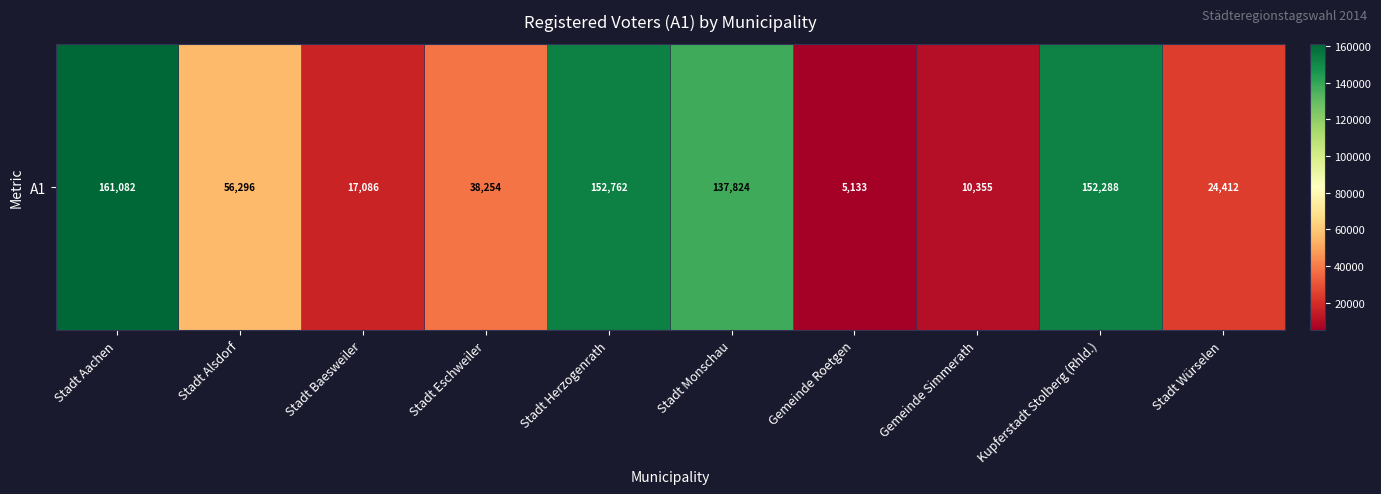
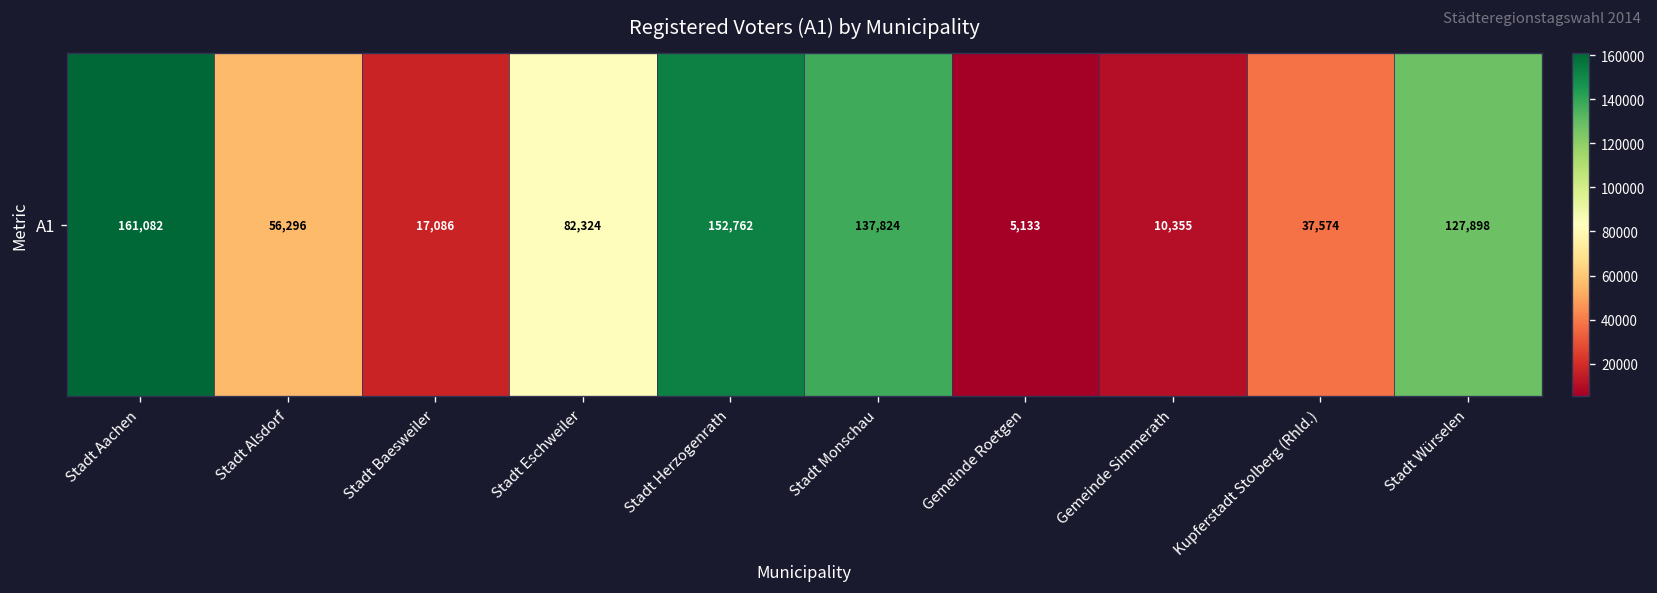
A1, Stadt Eschweiler: 38,254 -> 82,324
A1, Kupferstadt Stolberg (Rhld.): 152,288 -> 37,574
A1, Stadt Würselen: 24,412 -> 127,898
